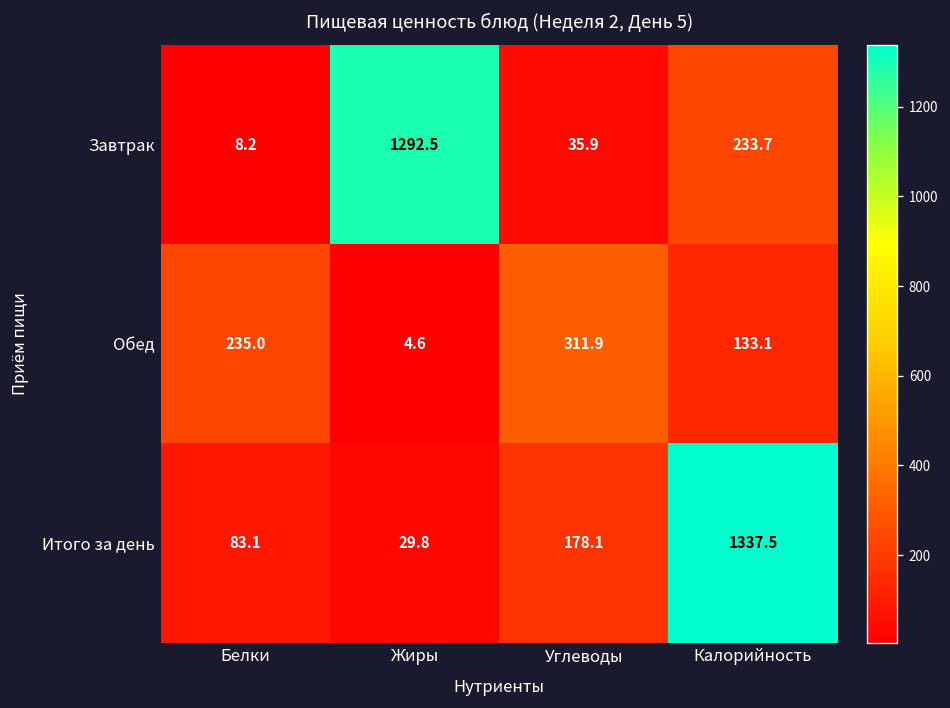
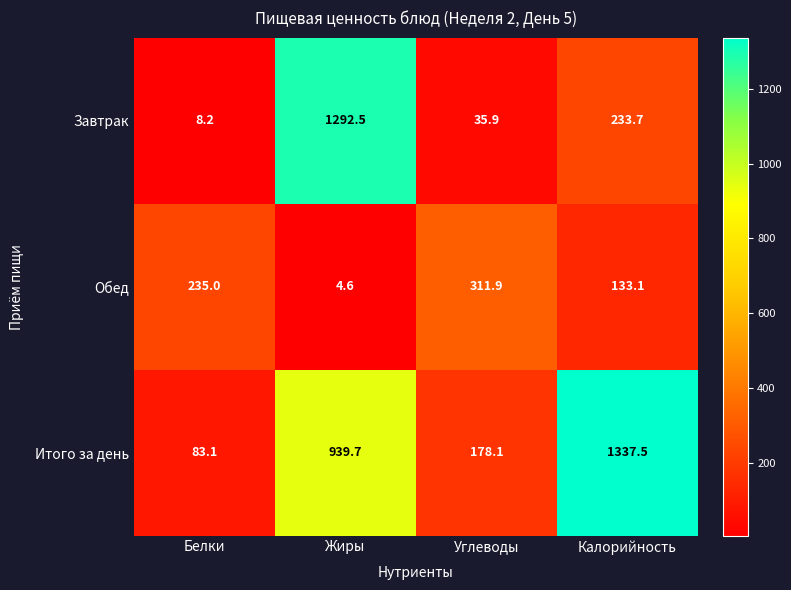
Итого за день, Жиры: 29.8 -> 939.7
